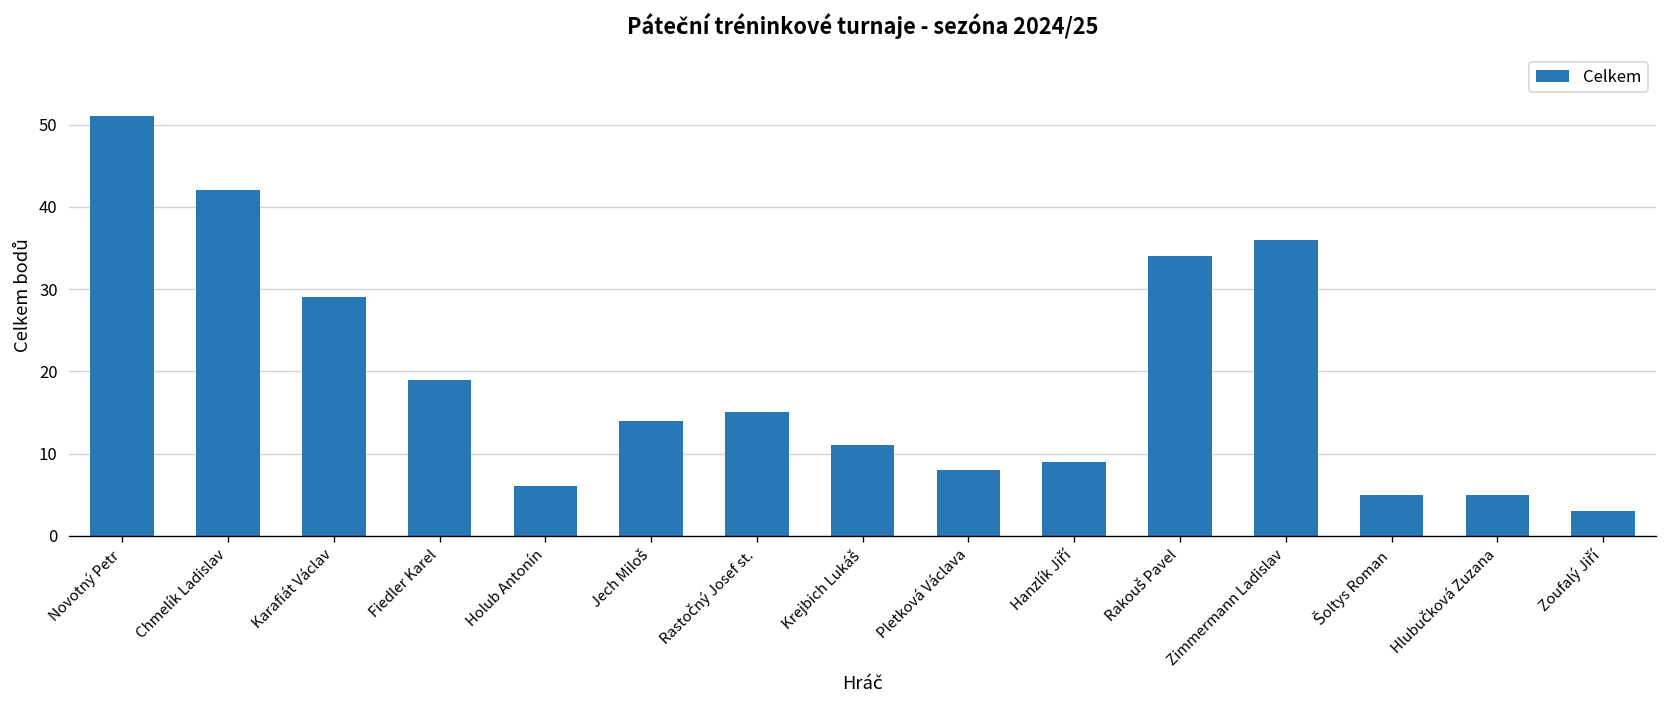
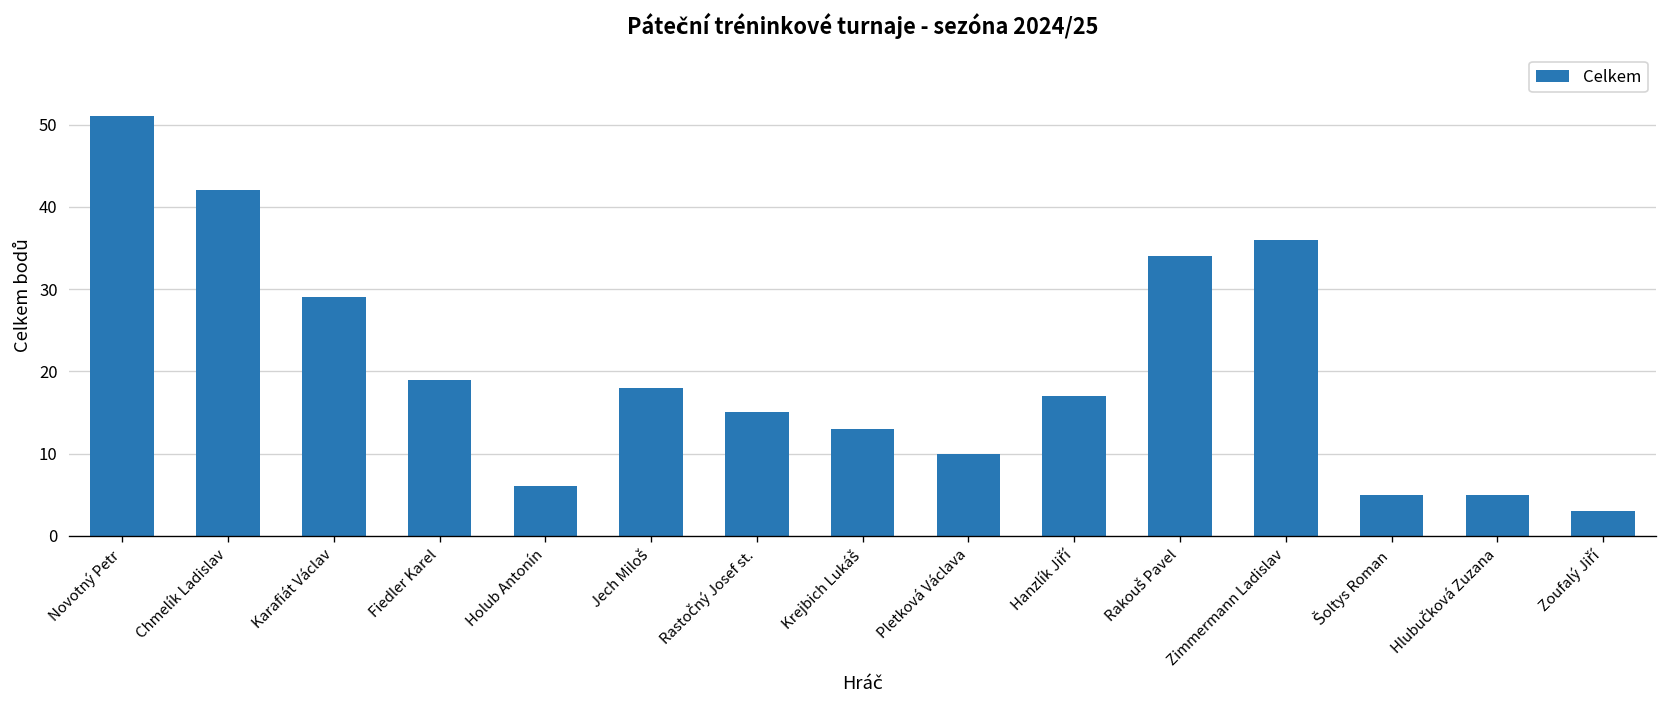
Jech Miloš: 14 -> 18
Krejbich Lukáš: 11 -> 13
Pletková Václava: 8 -> 10
Hanzlík Jiří: 9 -> 17
